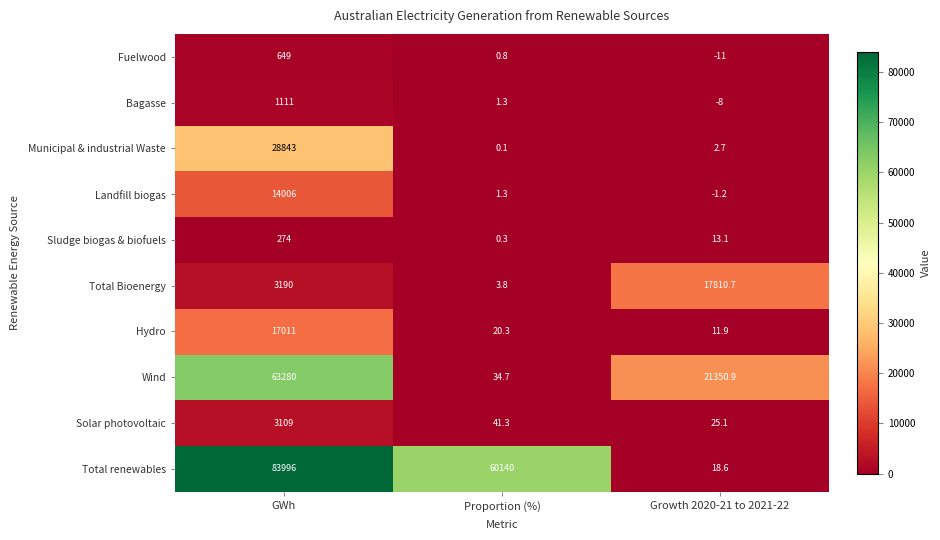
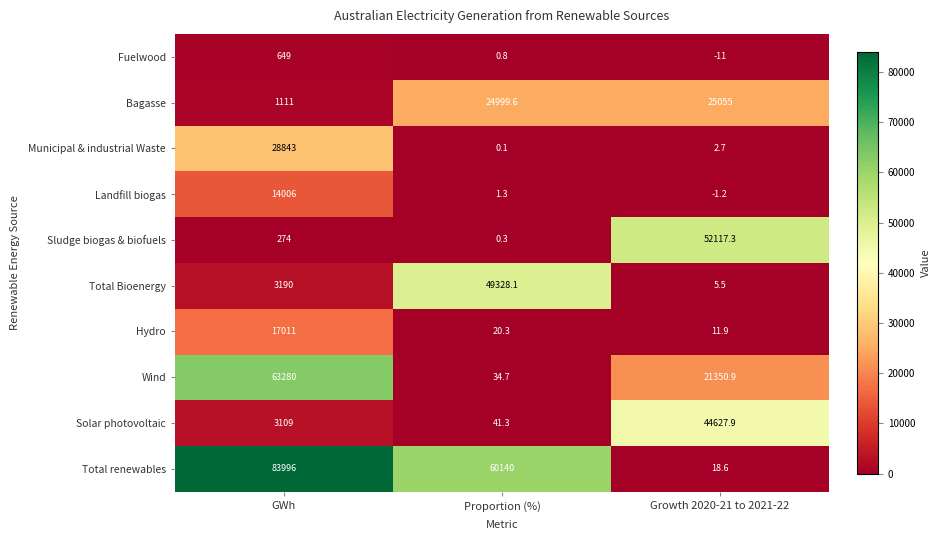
Bagasse, Proportion (%): 1.3 -> 24999.6
Bagasse, Growth 2020-21 to 2021-22: -8 -> 25055
Sludge biogas & biofuels, Growth 2020-21 to 2021-22: 13.1 -> 52117.3
Total Bioenergy, Proportion (%): 3.8 -> 49328.1
Total Bioenergy, Growth 2020-21 to 2021-22: 17810.7 -> 5.5
Solar photovoltaic, Growth 2020-21 to 2021-22: 25.1 -> 44627.9
